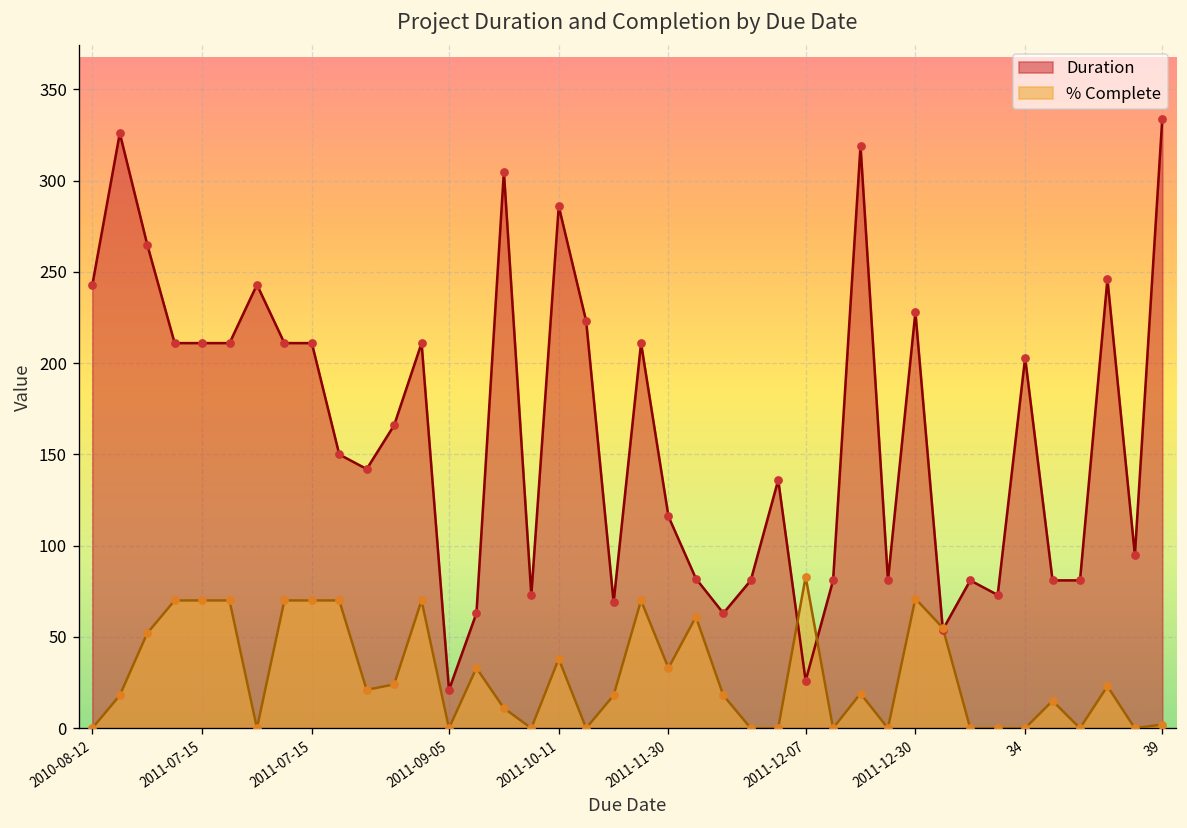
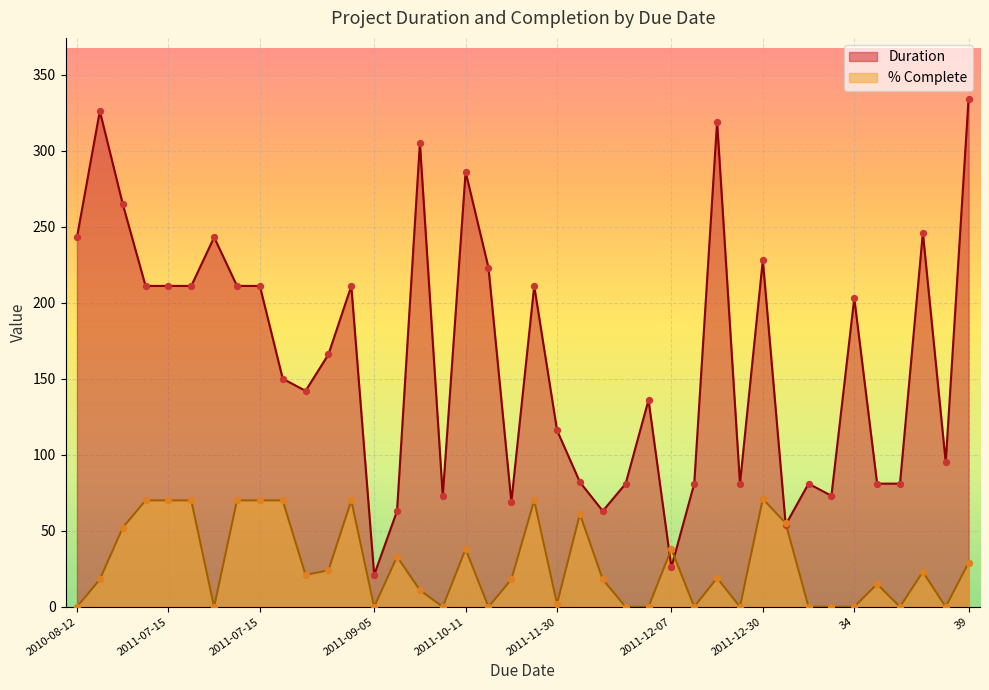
% Complete, 2011-11-30: 33 -> 2
% Complete, 2011-12-07: 83 -> 38
% Complete, 39: 2 -> 29
